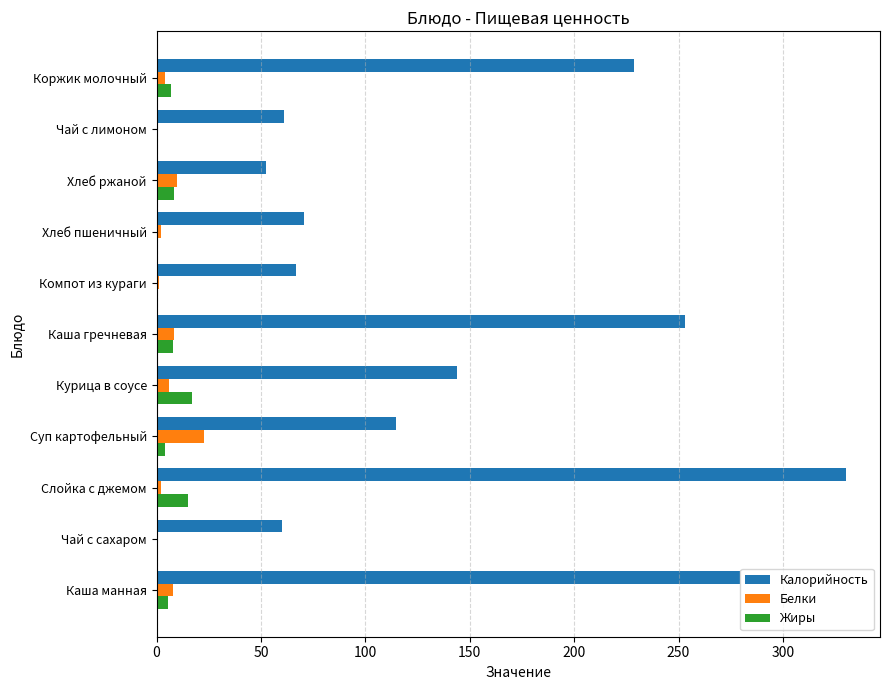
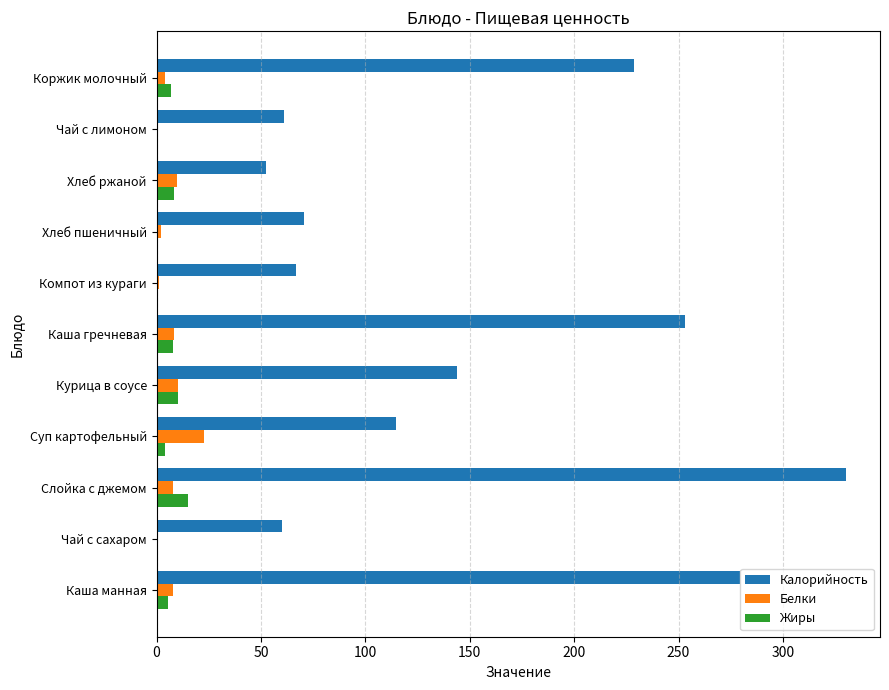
Белки, Курица в соусе: 6 -> 10
Жиры, Курица в соусе: 17 -> 10
Белки, Слойка с джемом: 2 -> 8
